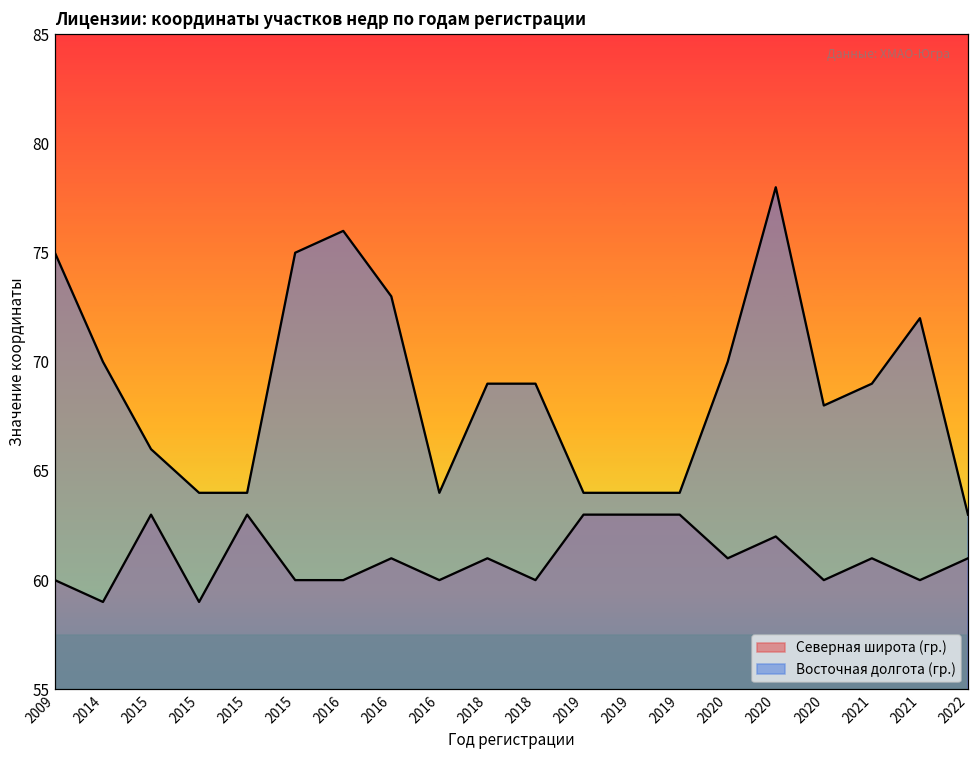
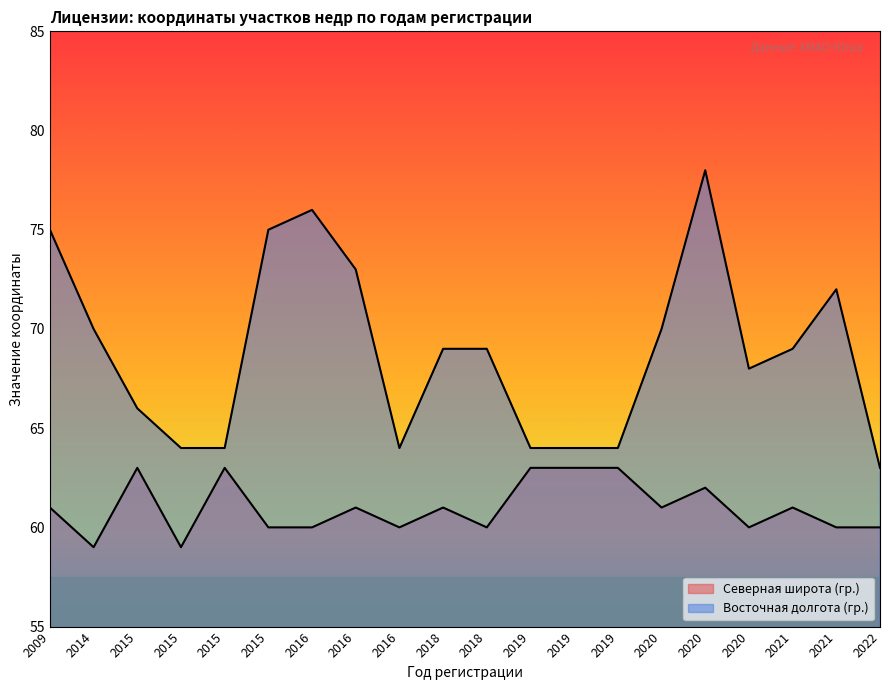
Северная широта (гр.), 2009: 60 -> 61
Северная широта (гр.), 2022: 61 -> 60
